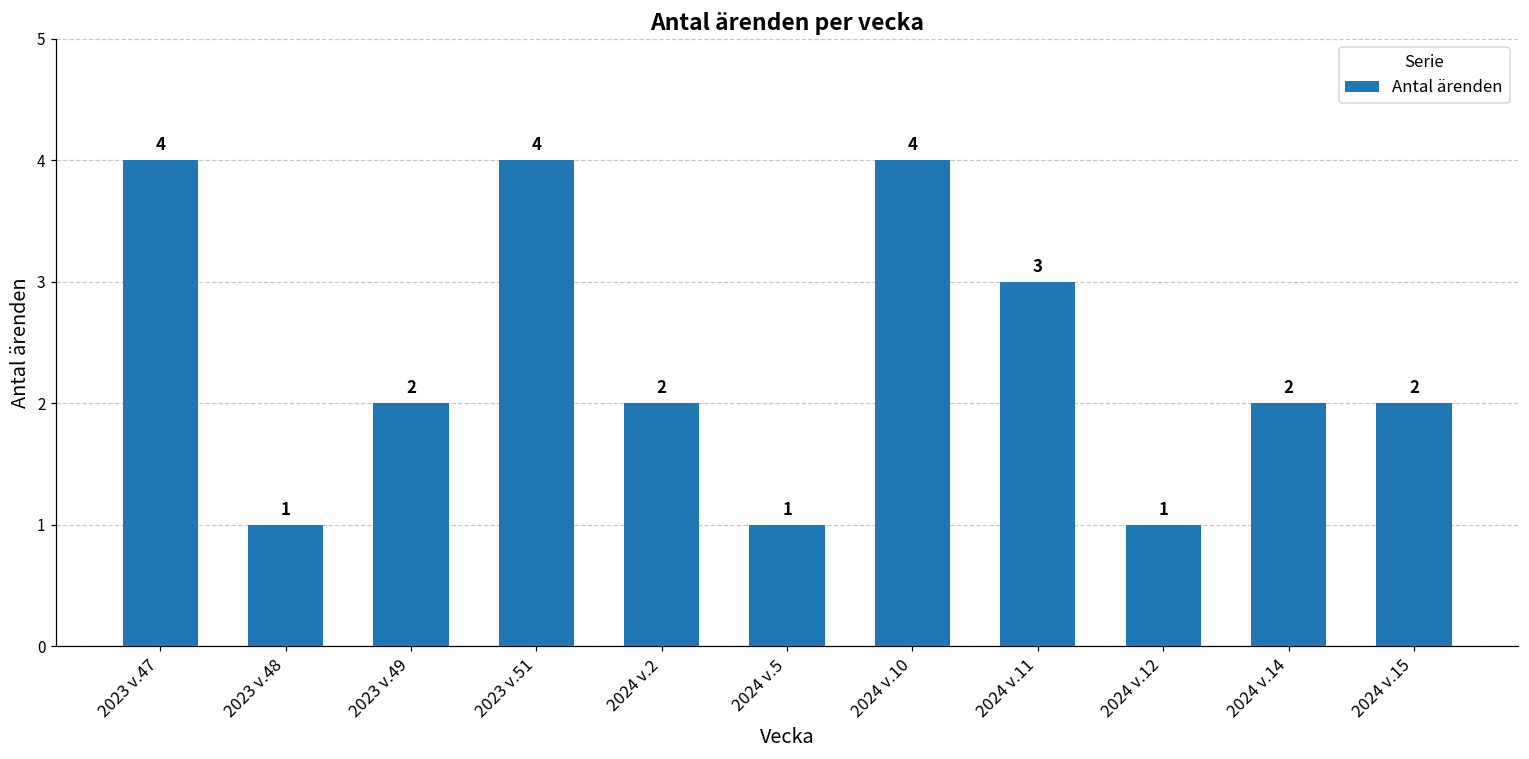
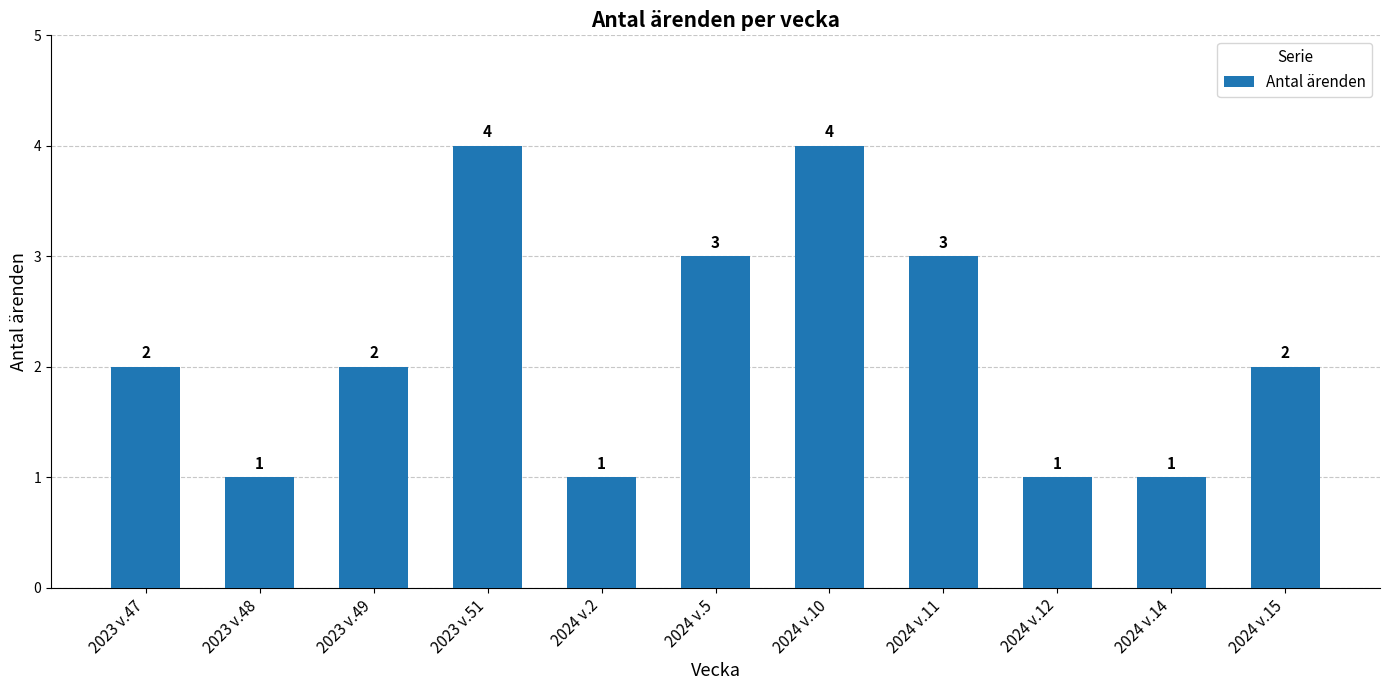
2023 v.47: 4 -> 2
2024 v.2: 2 -> 1
2024 v.5: 1 -> 3
2024 v.14: 2 -> 1
